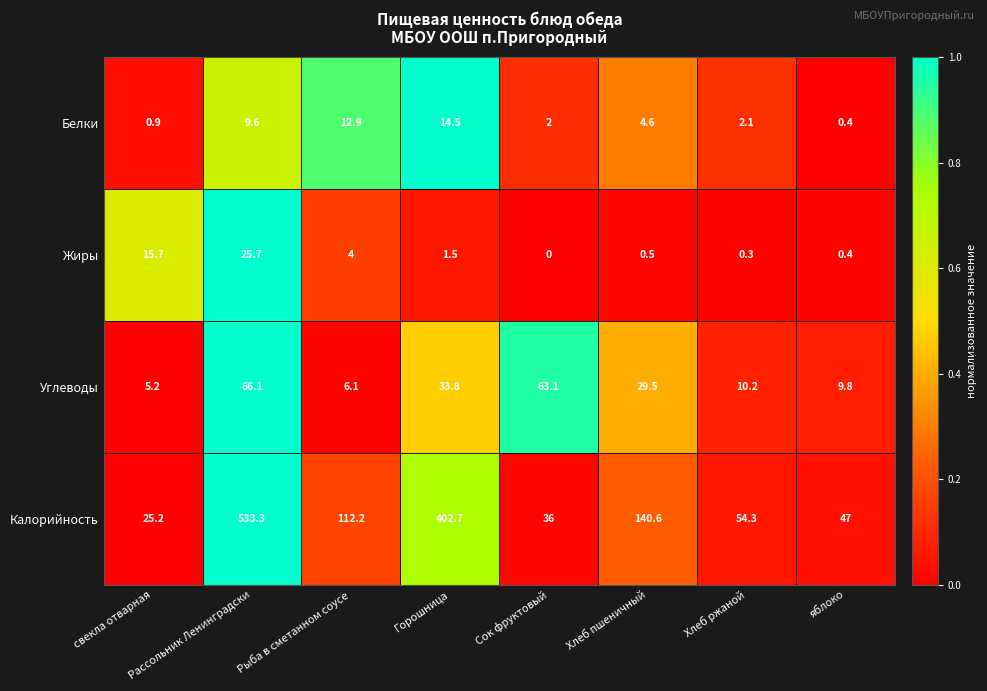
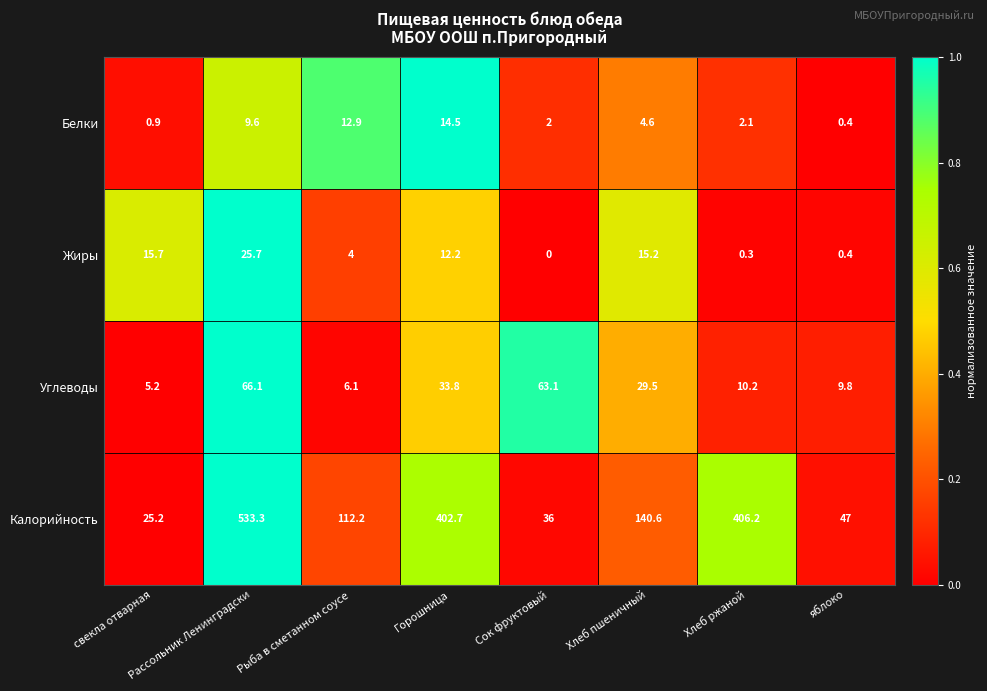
Жиры, Горошница: 1.5 -> 12.2
Жиры, Хлеб пшеничный: 0.5 -> 15.2
Калорийность, Хлеб ржаной: 54.3 -> 406.2
